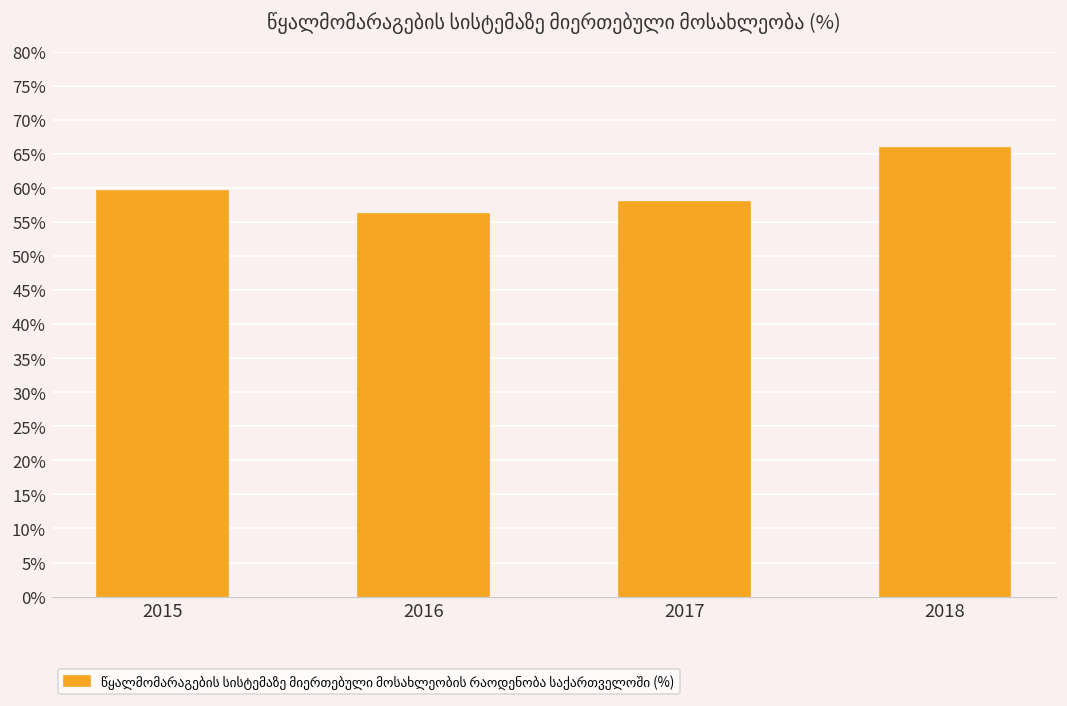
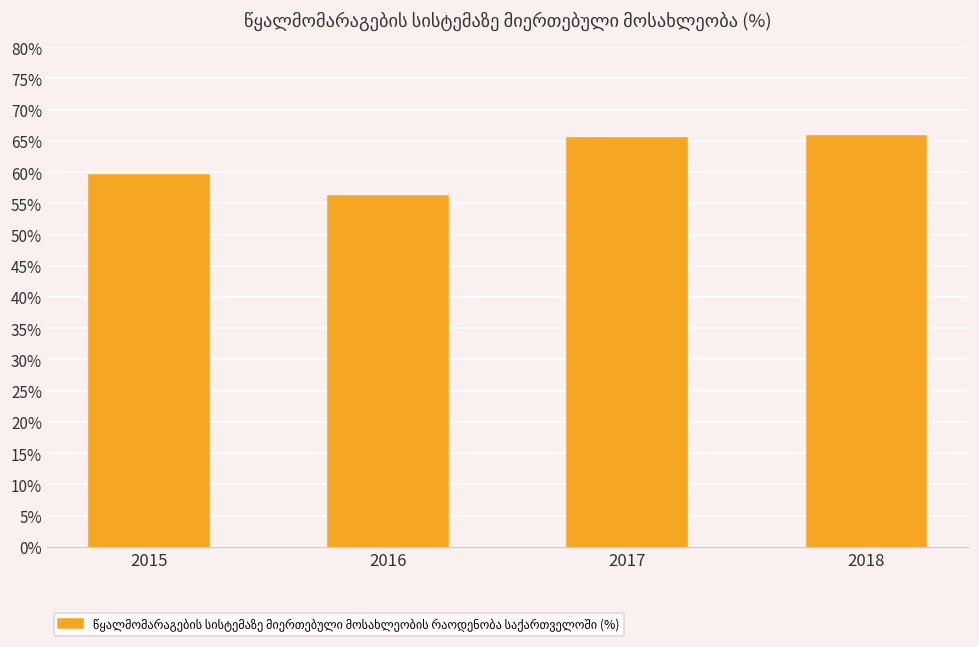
2017: 58% -> 66%
